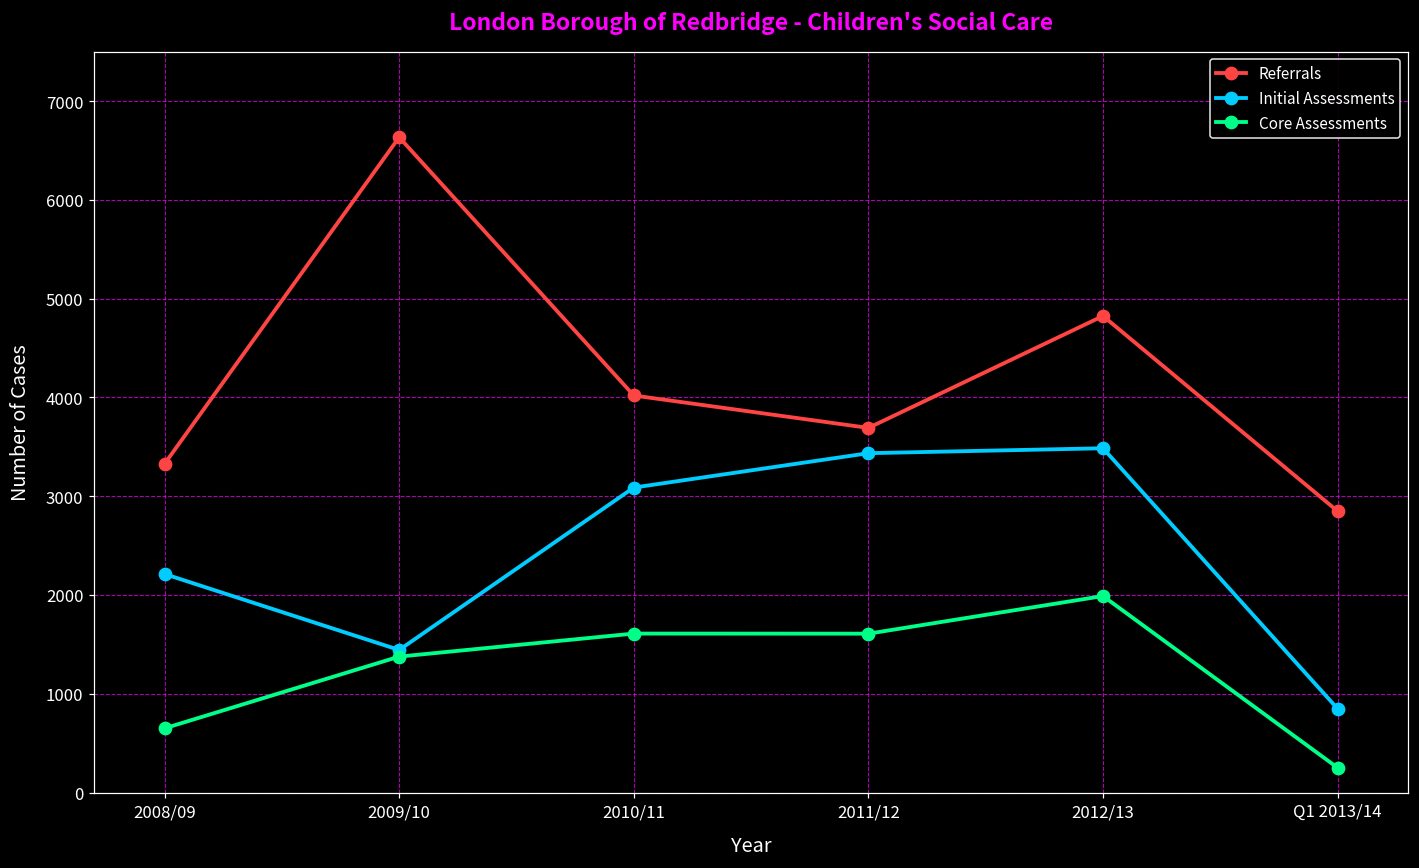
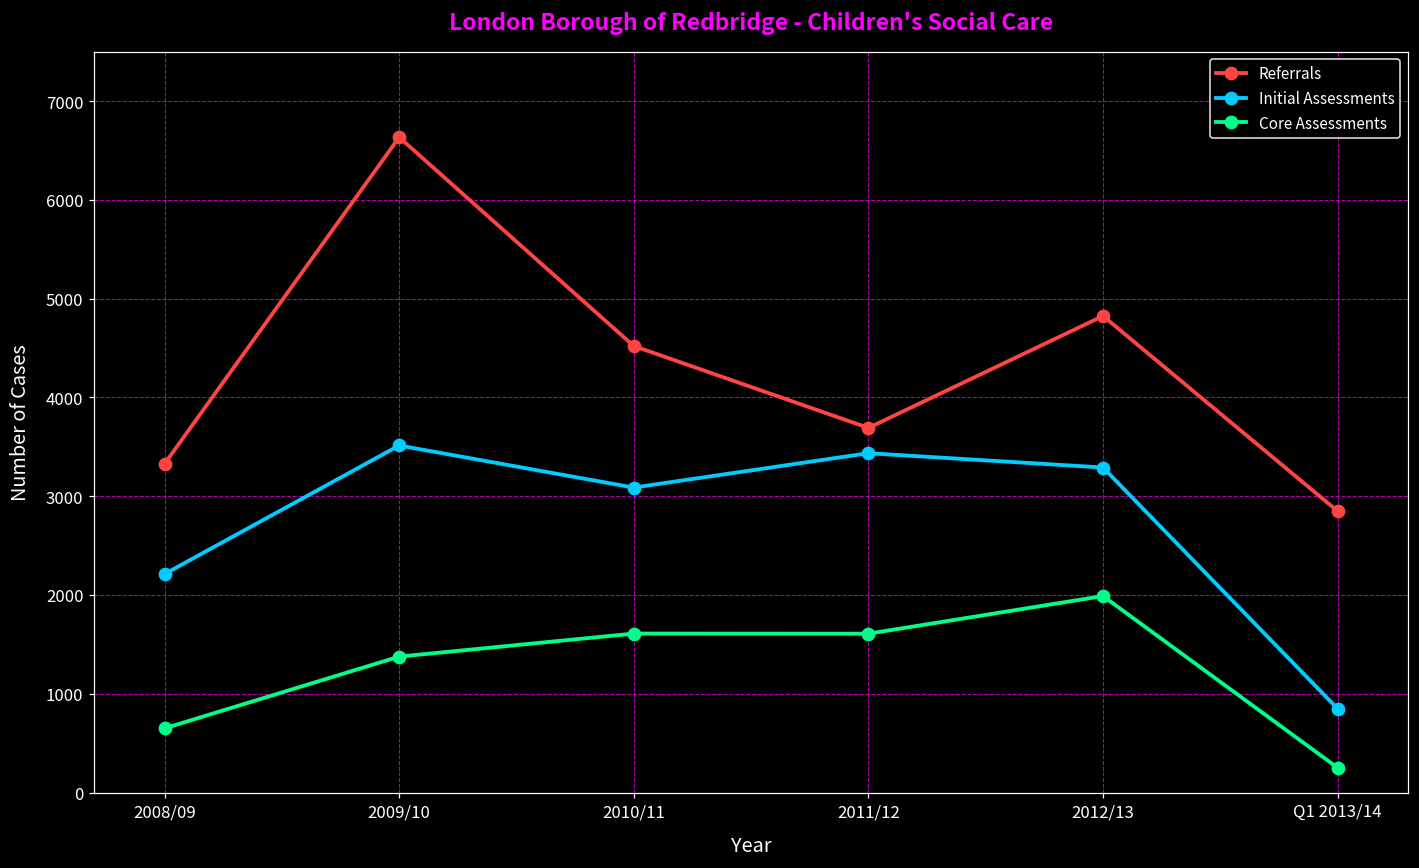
Initial Assessments, 2009/10: 1400 -> 3500
Referrals, 2010/11: 4000 -> 4500
Initial Assessments, 2012/13: 3500 -> 3300
